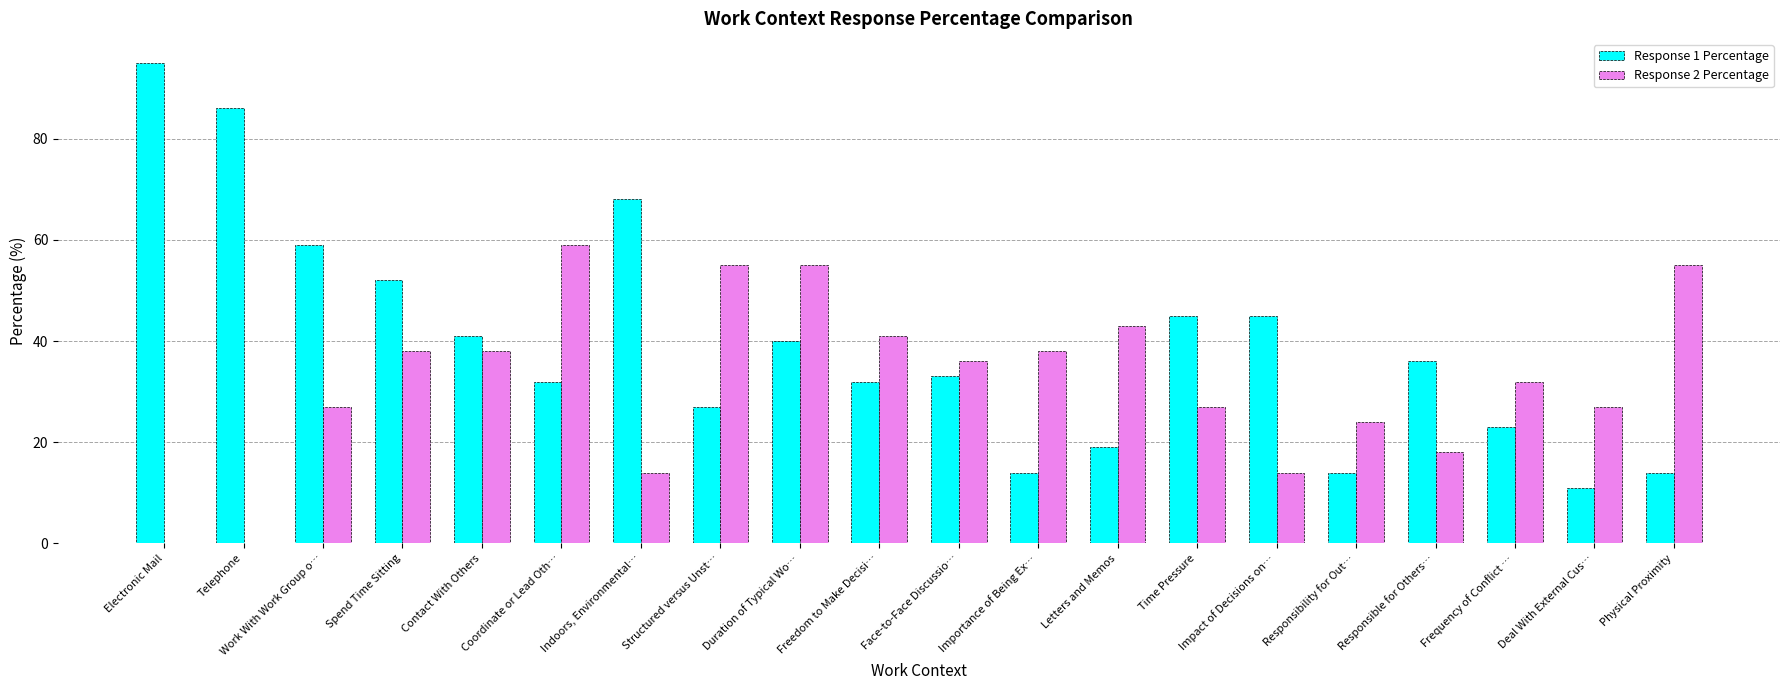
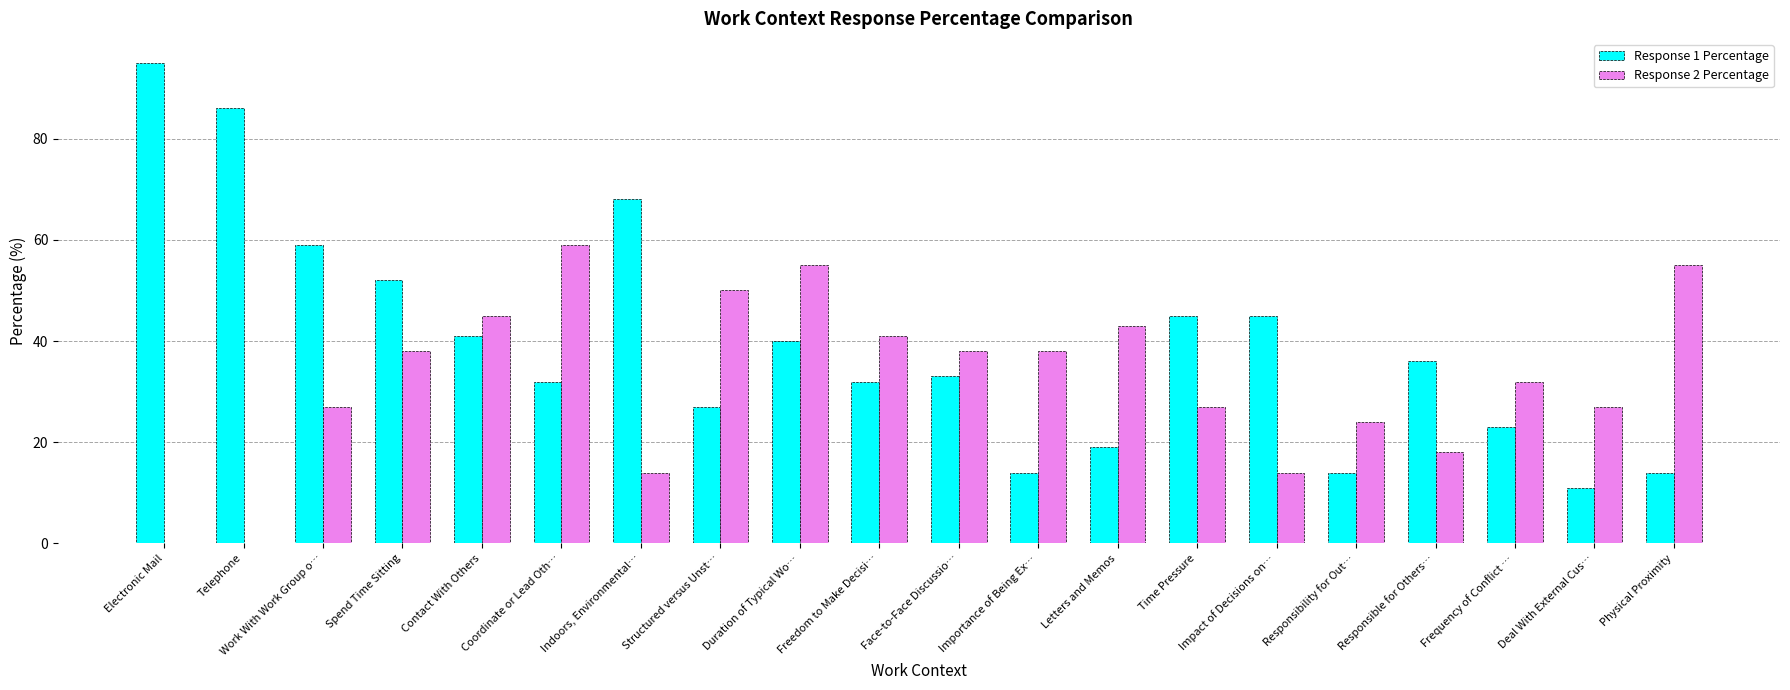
Response 2 Percentage, Contact With Others: 38 -> 45
Response 2 Percentage, Structured versus Unst…: 55 -> 50
Response 2 Percentage, Face-to-Face Discussio…: 36 -> 38
